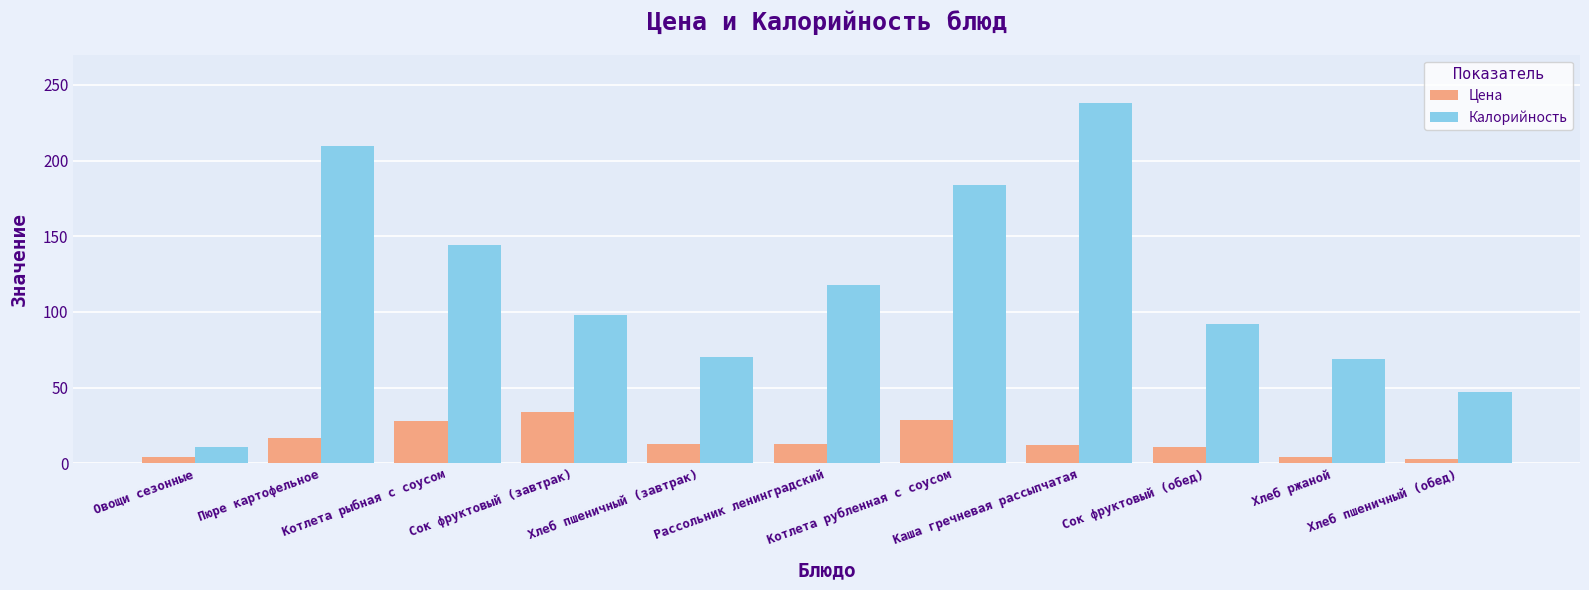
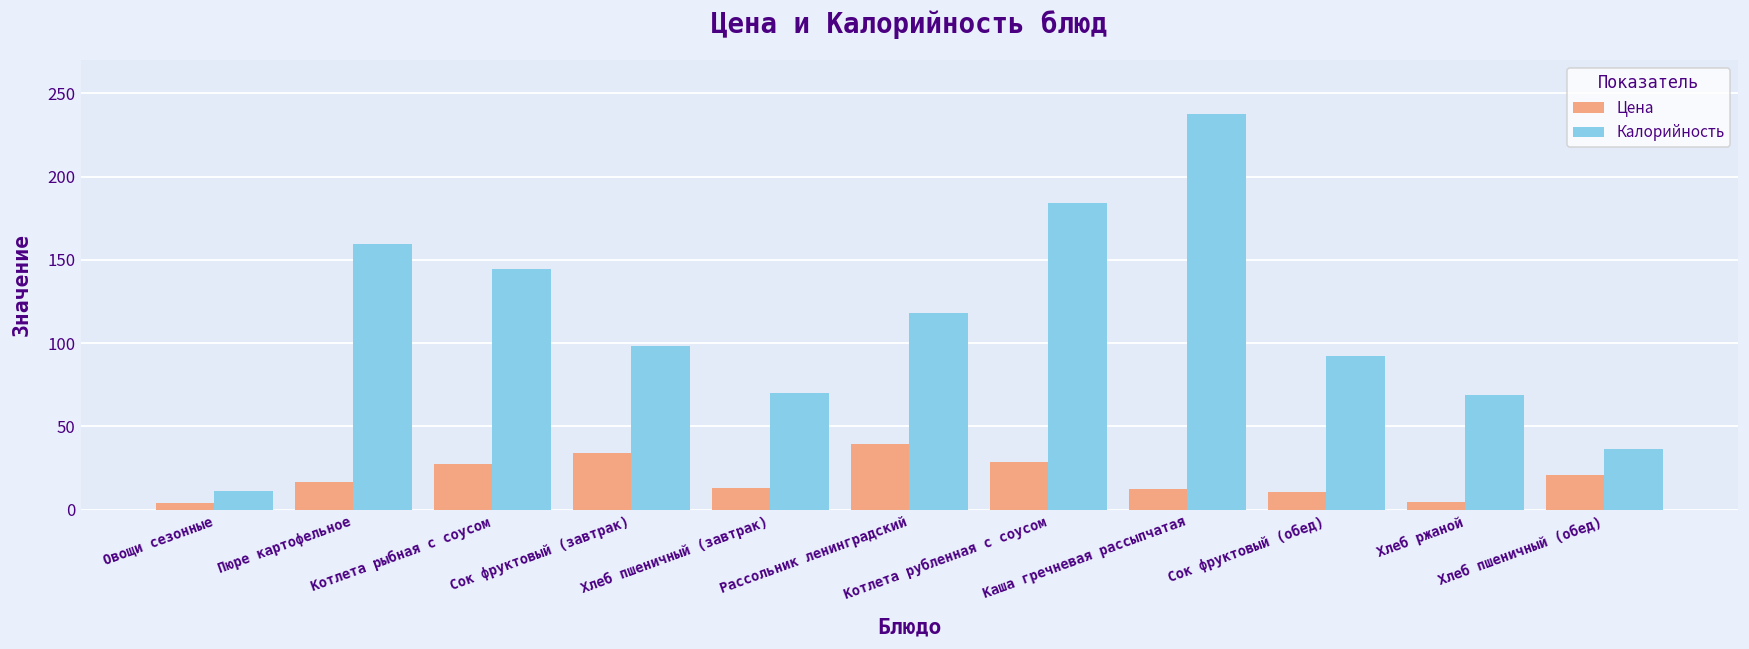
Калорийность, Пюре картофельное: 210 -> 160
Цена, Рассольник ленинградский: 13 -> 39
Цена, Хлеб пшеничный (обед): 3 -> 21
Калорийность, Хлеб пшеничный (обед): 47 -> 36
